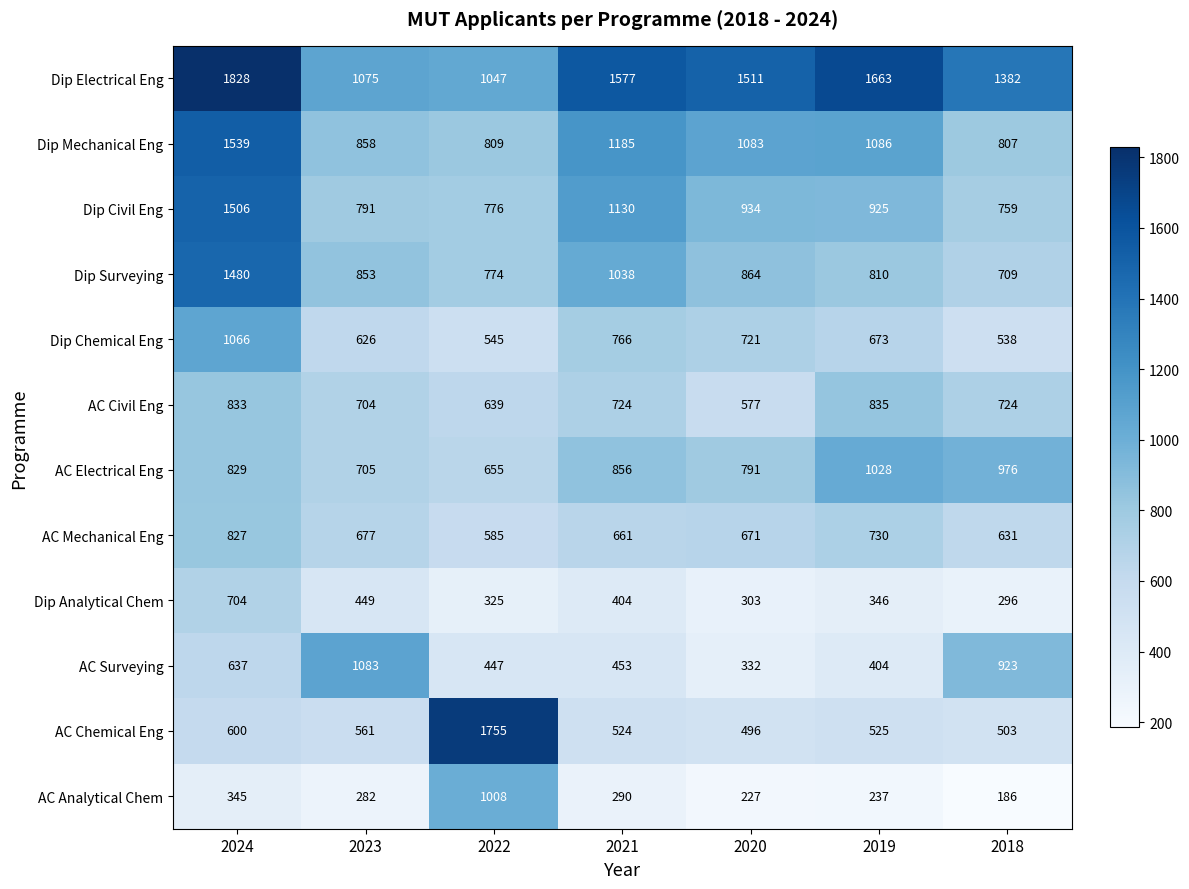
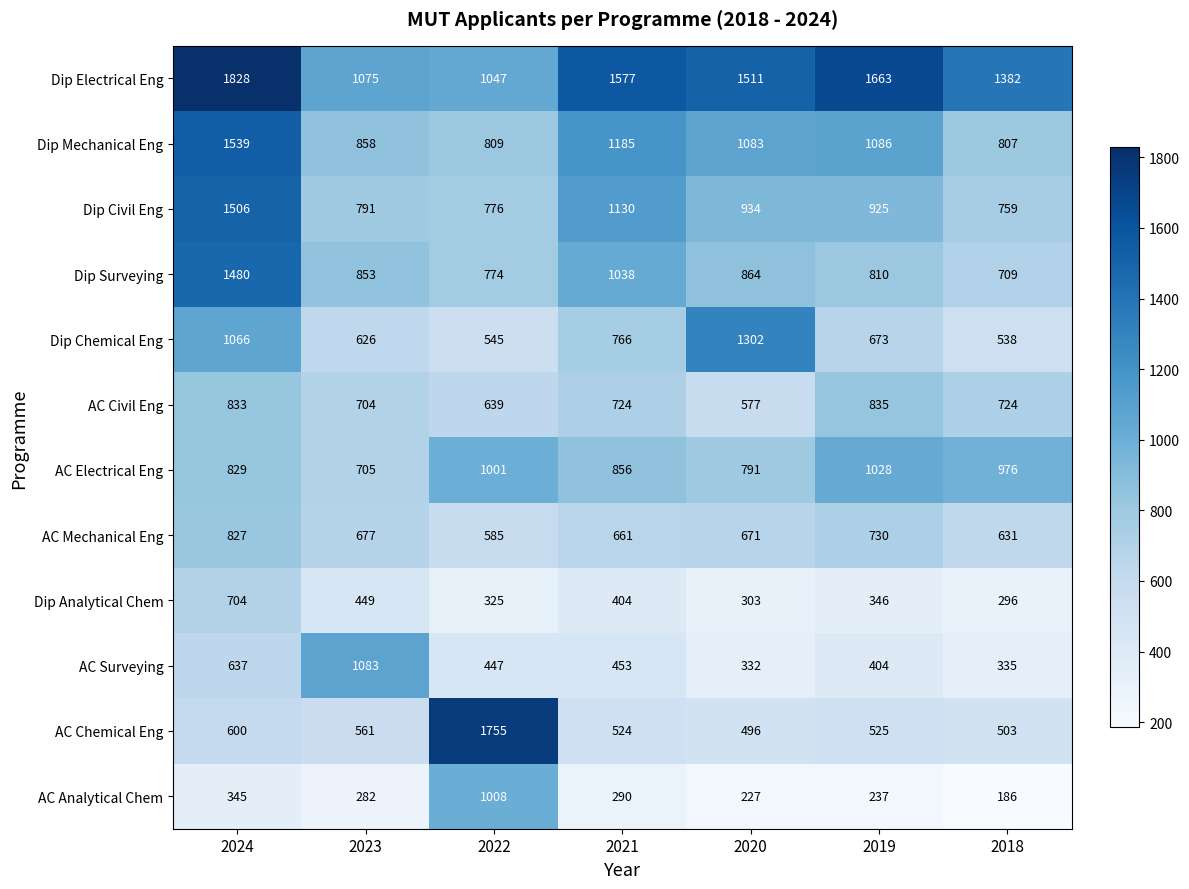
Dip Chemical Eng, 2020: 721 -> 1302
AC Electrical Eng, 2022: 655 -> 1001
AC Surveying, 2018: 923 -> 335
